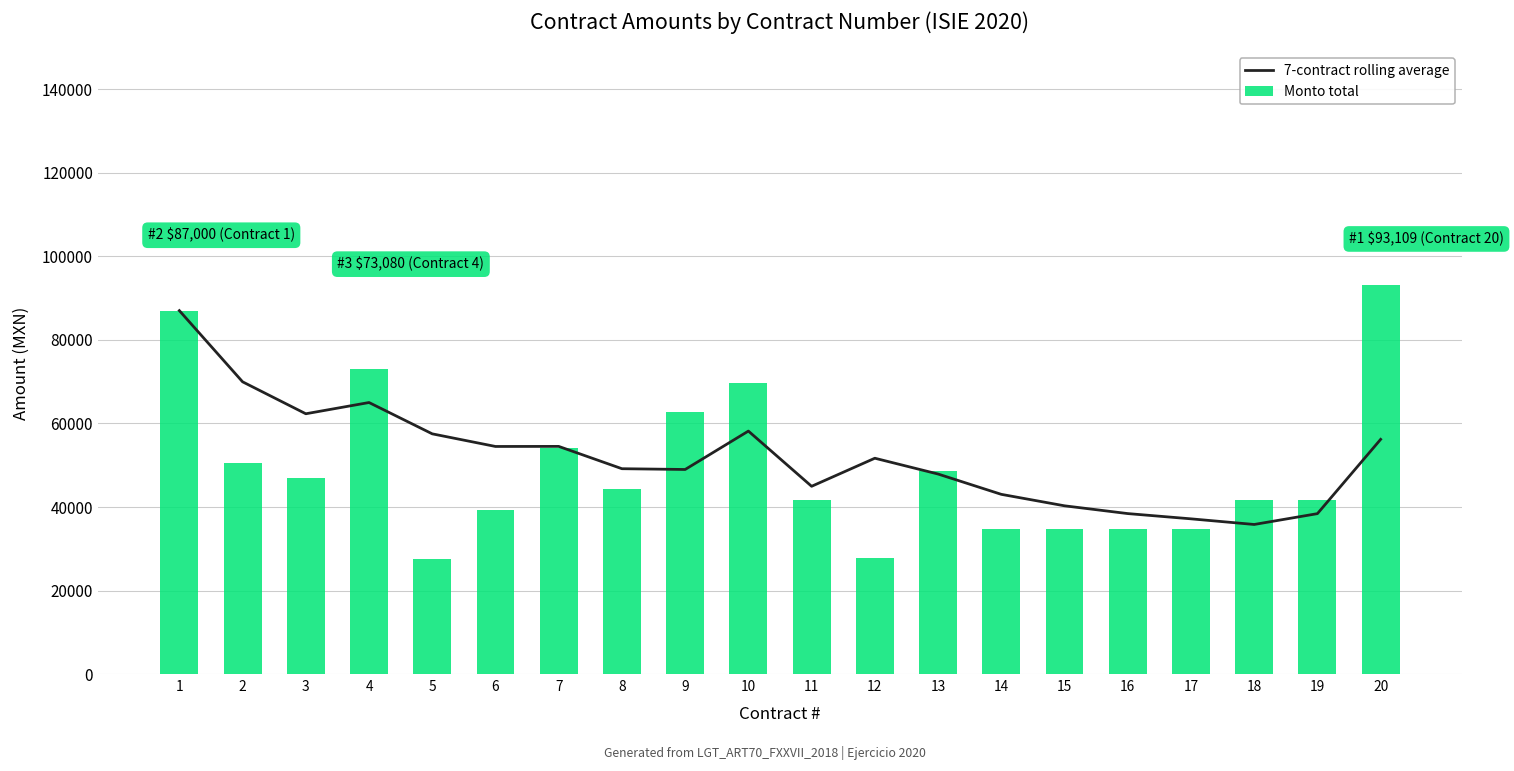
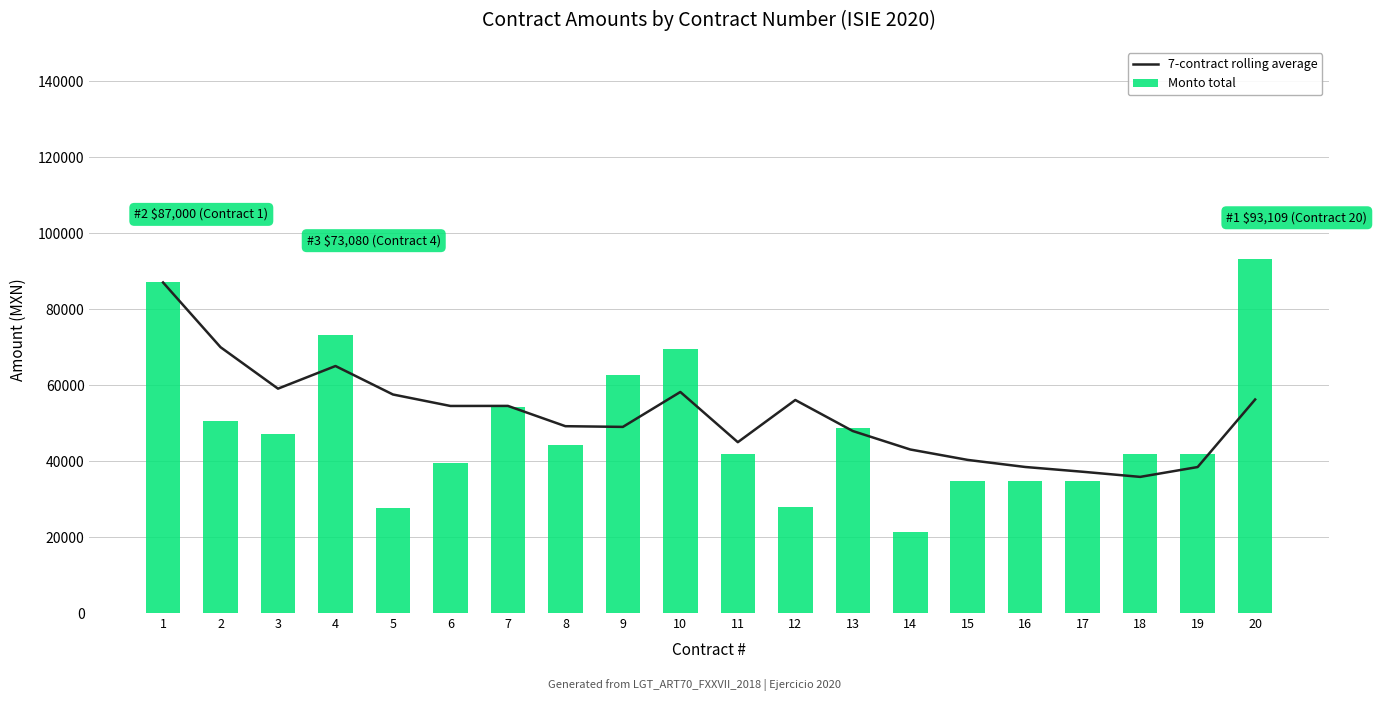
7-contract rolling average, 3: 62000 -> 59000
7-contract rolling average, 12: 52000 -> 56000
Monto total, 14: 35000 -> 21000
